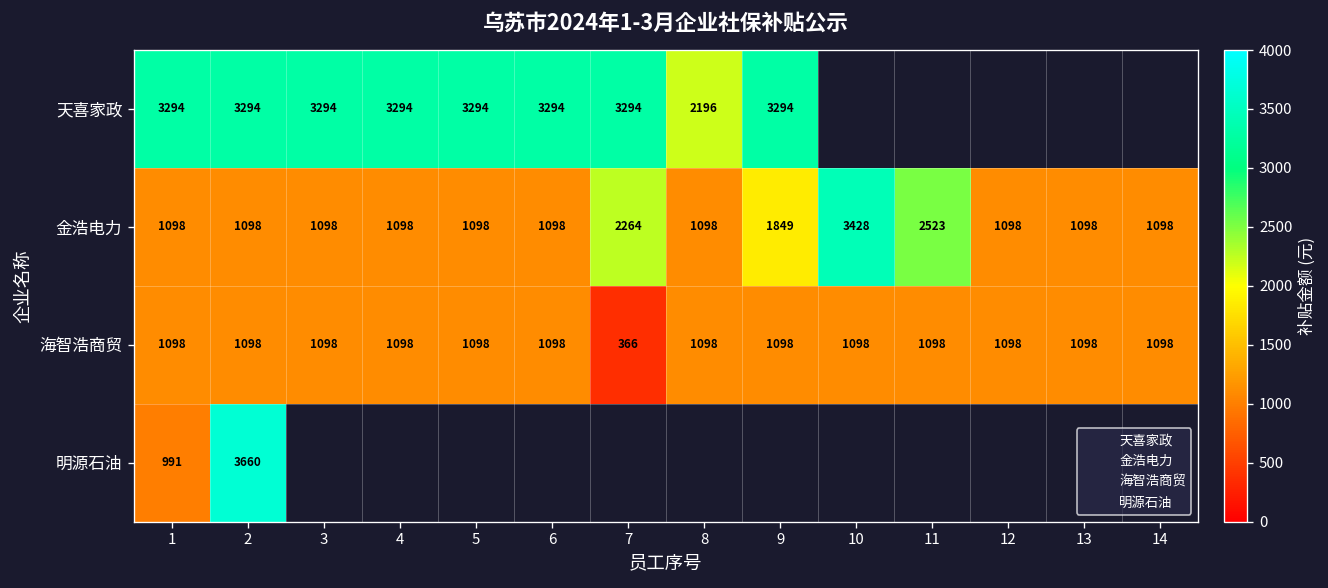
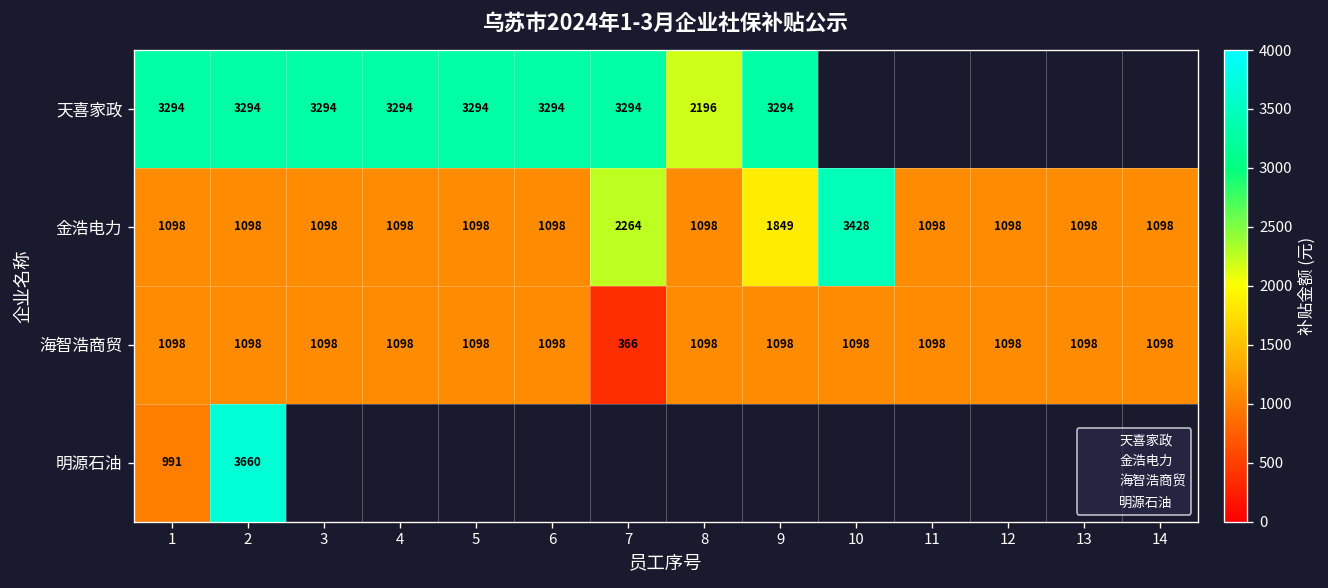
金浩电力, 11: 2523 -> 1098
